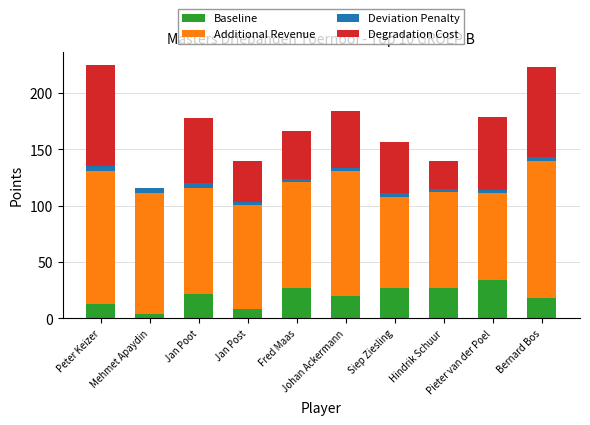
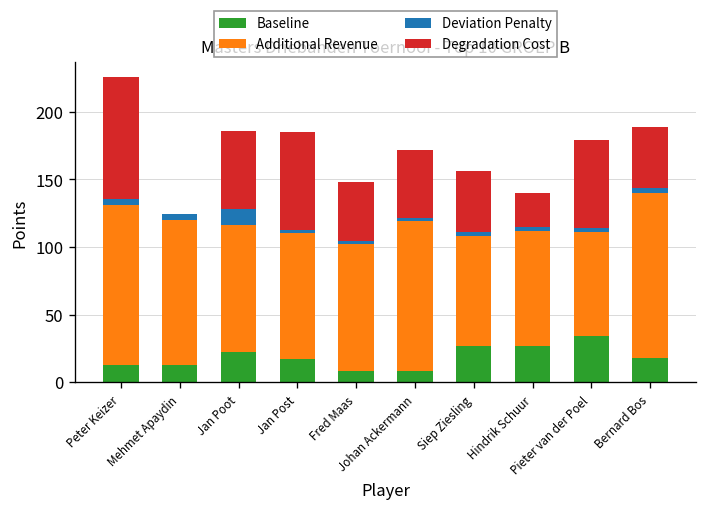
Baseline, Mehmet Apaydin: 4 -> 13
Deviation Penalty, Jan Poot: 4 -> 12
Baseline, Jan Post: 8 -> 17
Degradation Cost, Jan Post: 36 -> 72
Baseline, Fred Maas: 27 -> 8
Baseline, Johan Ackermann: 20 -> 8
Degradation Cost, Bernard Bos: 80 -> 45
